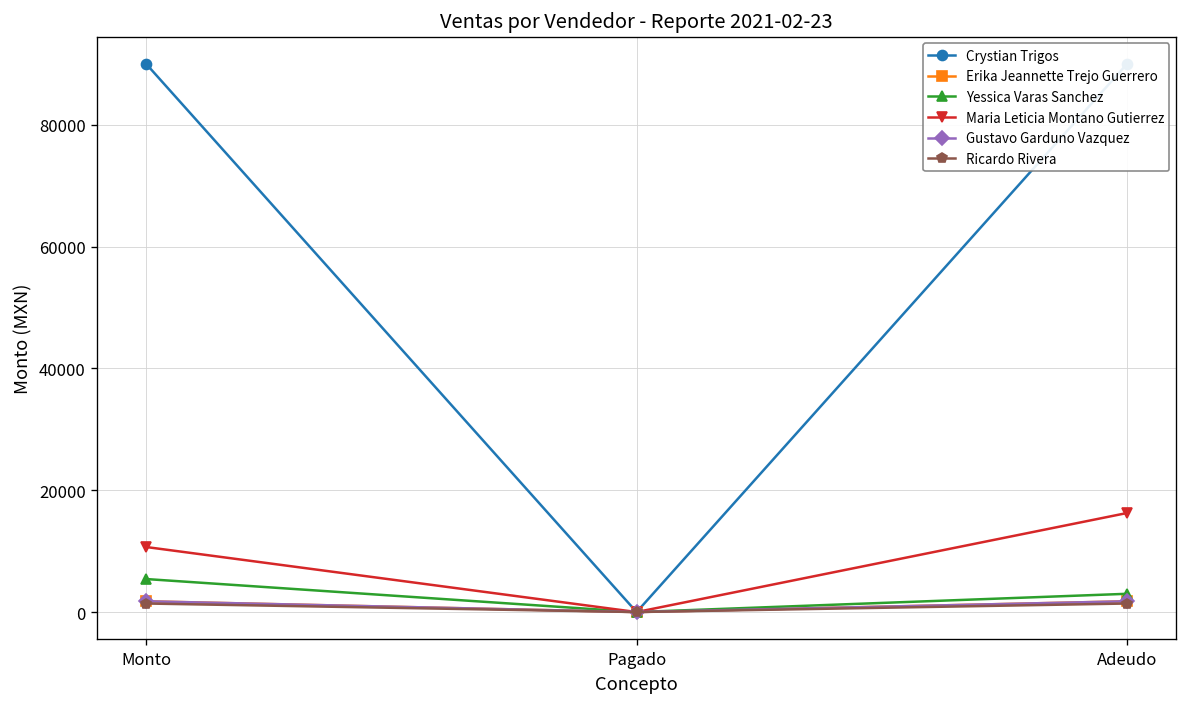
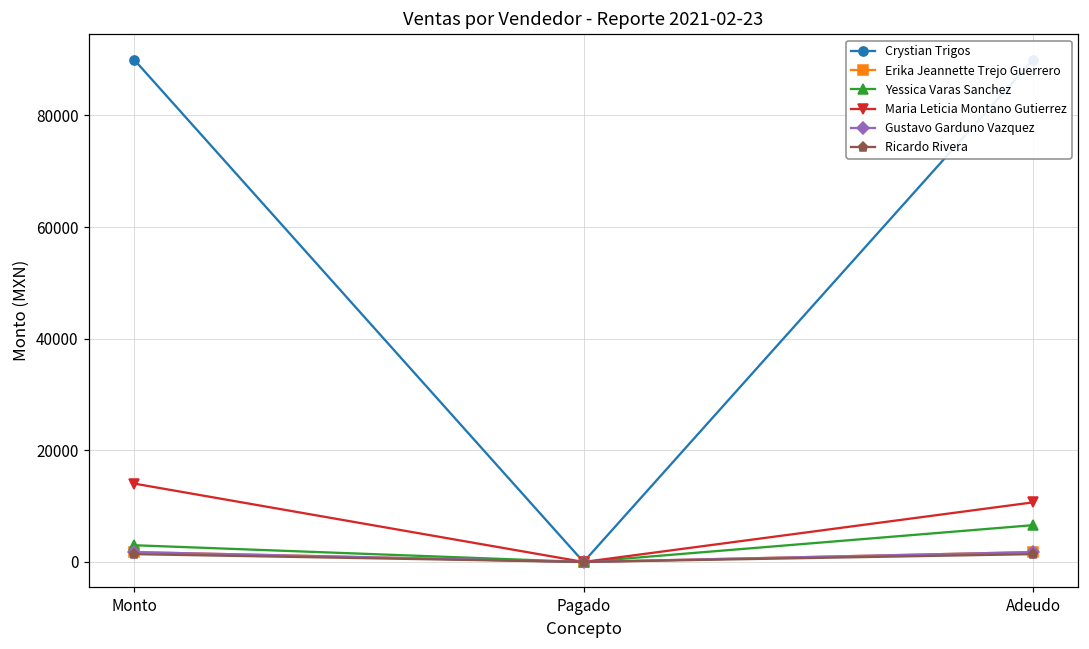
Yessica Varas Sanchez, Monto: 5000 -> 3000
Maria Leticia Montano Gutierrez, Monto: 11000 -> 14000
Yessica Varas Sanchez, Adeudo: 3000 -> 7000
Maria Leticia Montano Gutierrez, Adeudo: 16000 -> 11000
